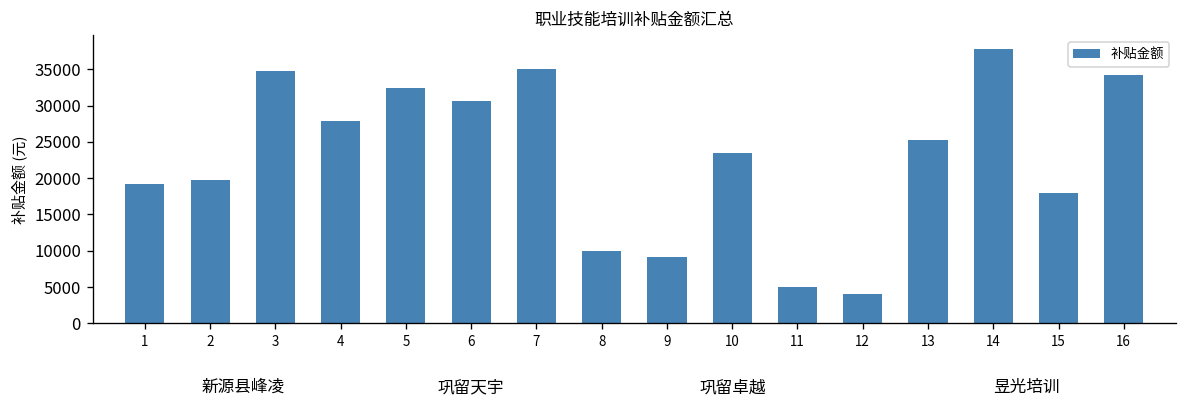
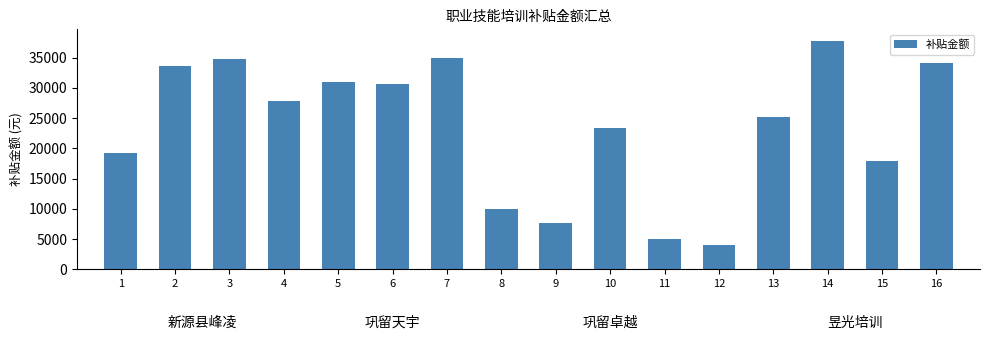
2: 20000 -> 34000
5: 32000 -> 31000
9: 9000 -> 8000
